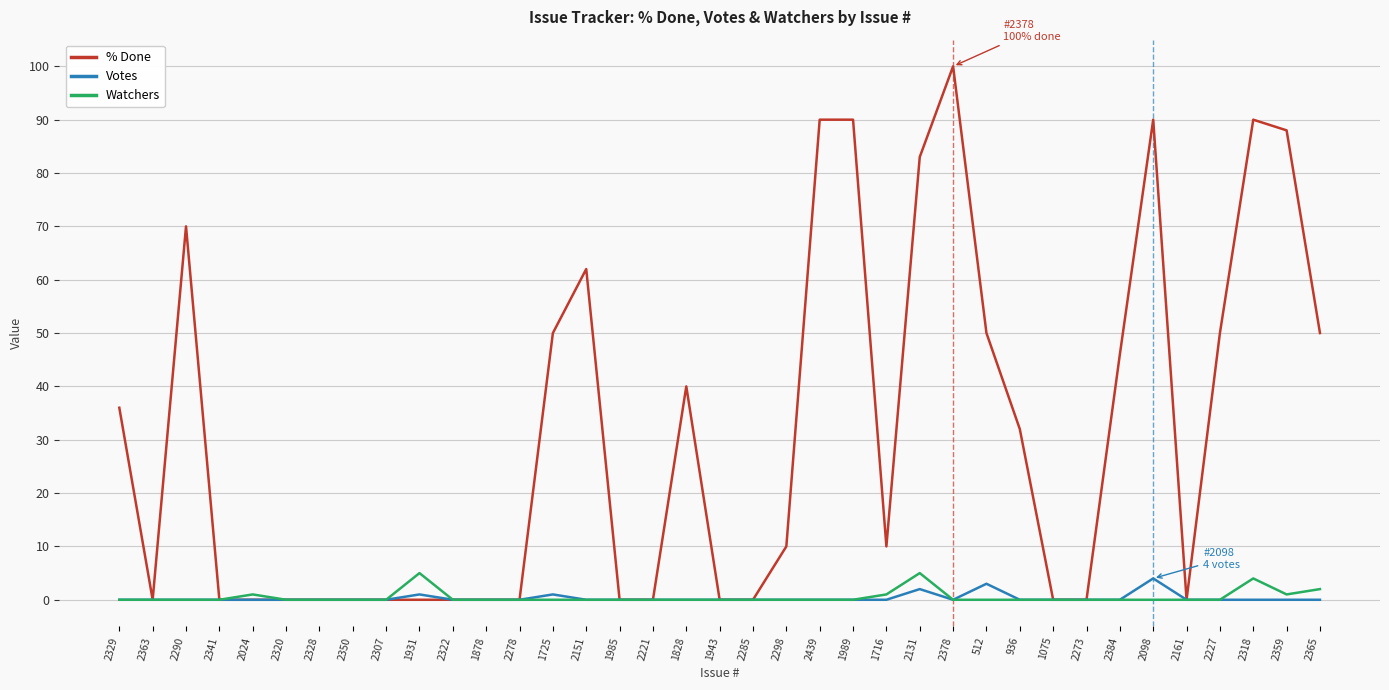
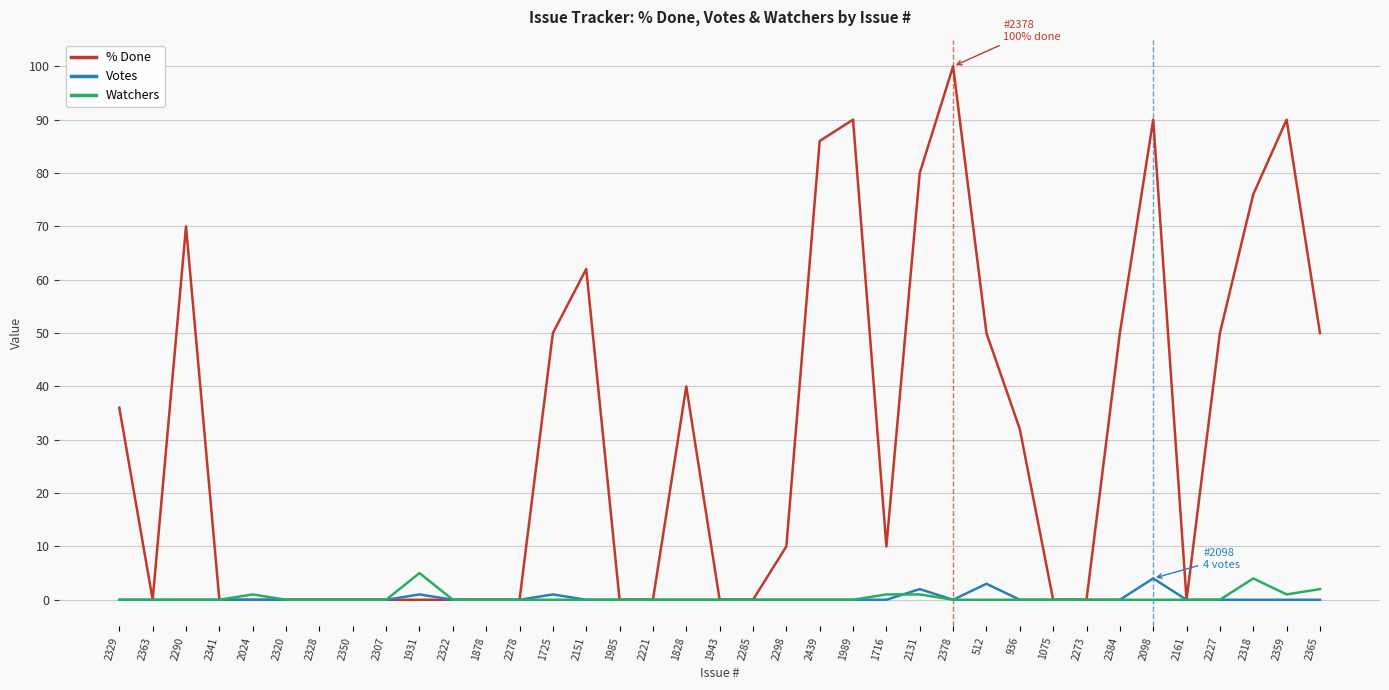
% Done, 2439: 90 -> 86
% Done, 2131: 83 -> 80
Watchers, 2131: 5 -> 1
% Done, 2384: 46 -> 50
% Done, 2318: 90 -> 76
% Done, 2359: 88 -> 90
